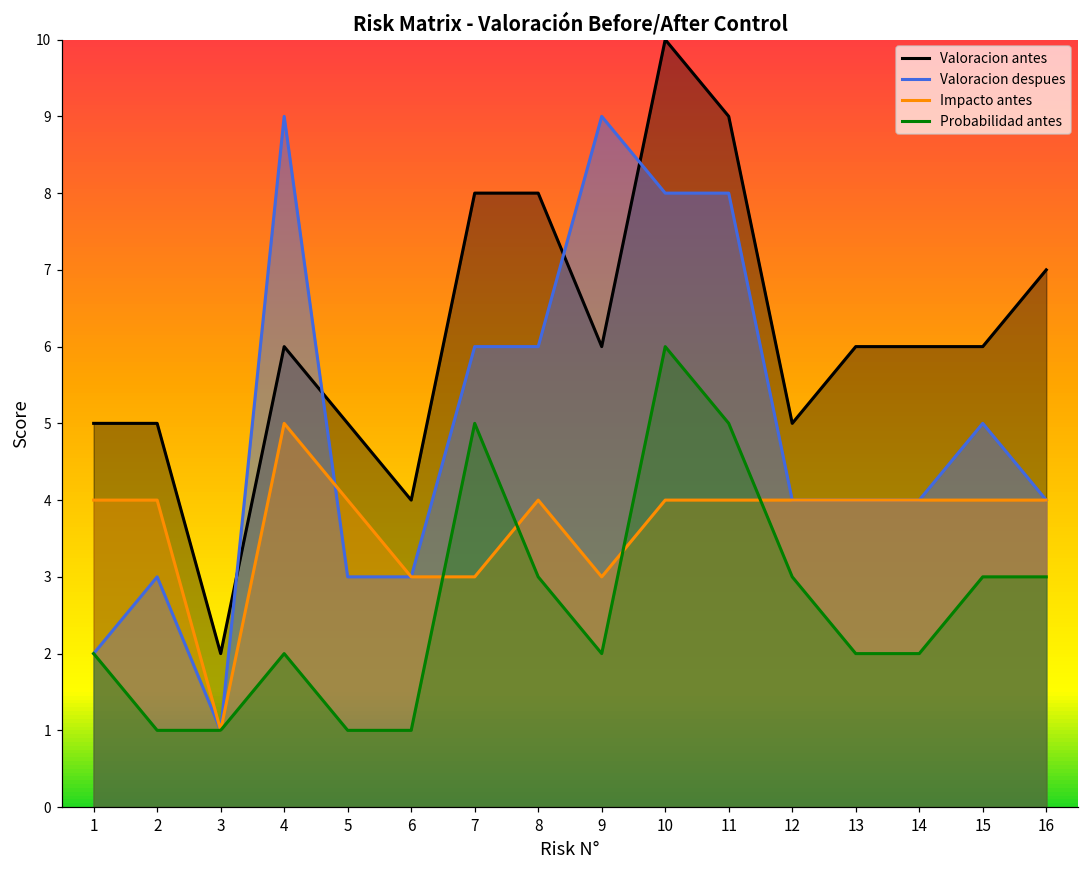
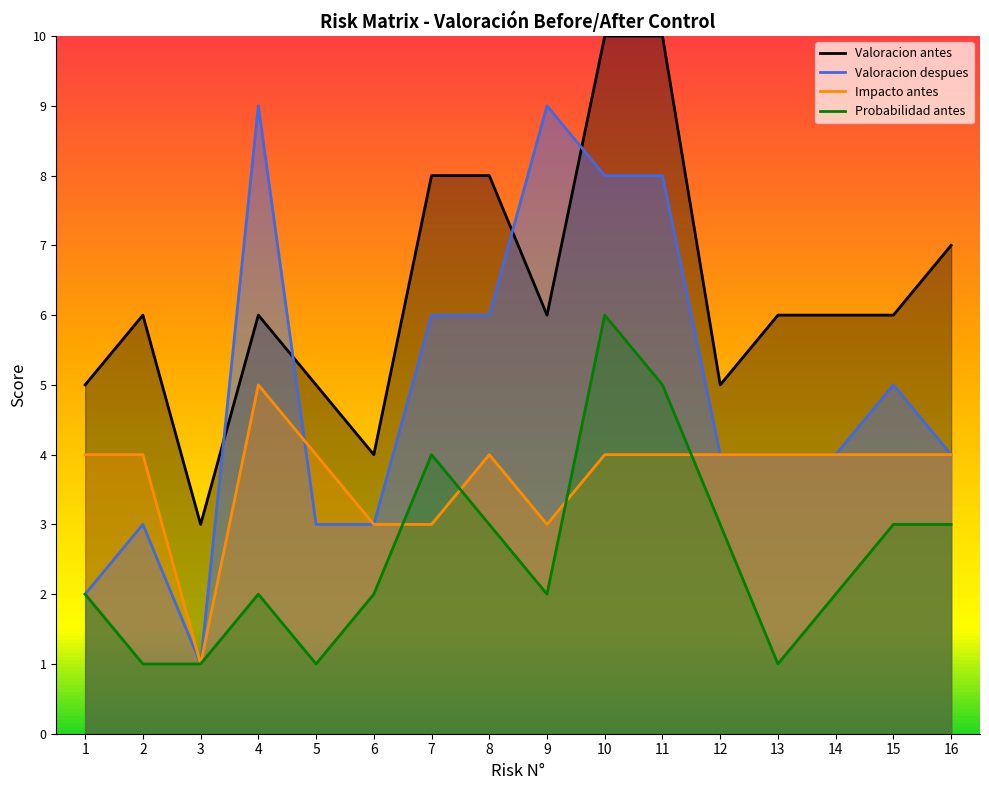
Valoracion antes, 2: 5 -> 6
Valoracion antes, 3: 2 -> 3
Probabilidad antes, 6: 1 -> 2
Probabilidad antes, 7: 5 -> 4
Valoracion antes, 11: 9 -> 10
Probabilidad antes, 13: 2 -> 1
